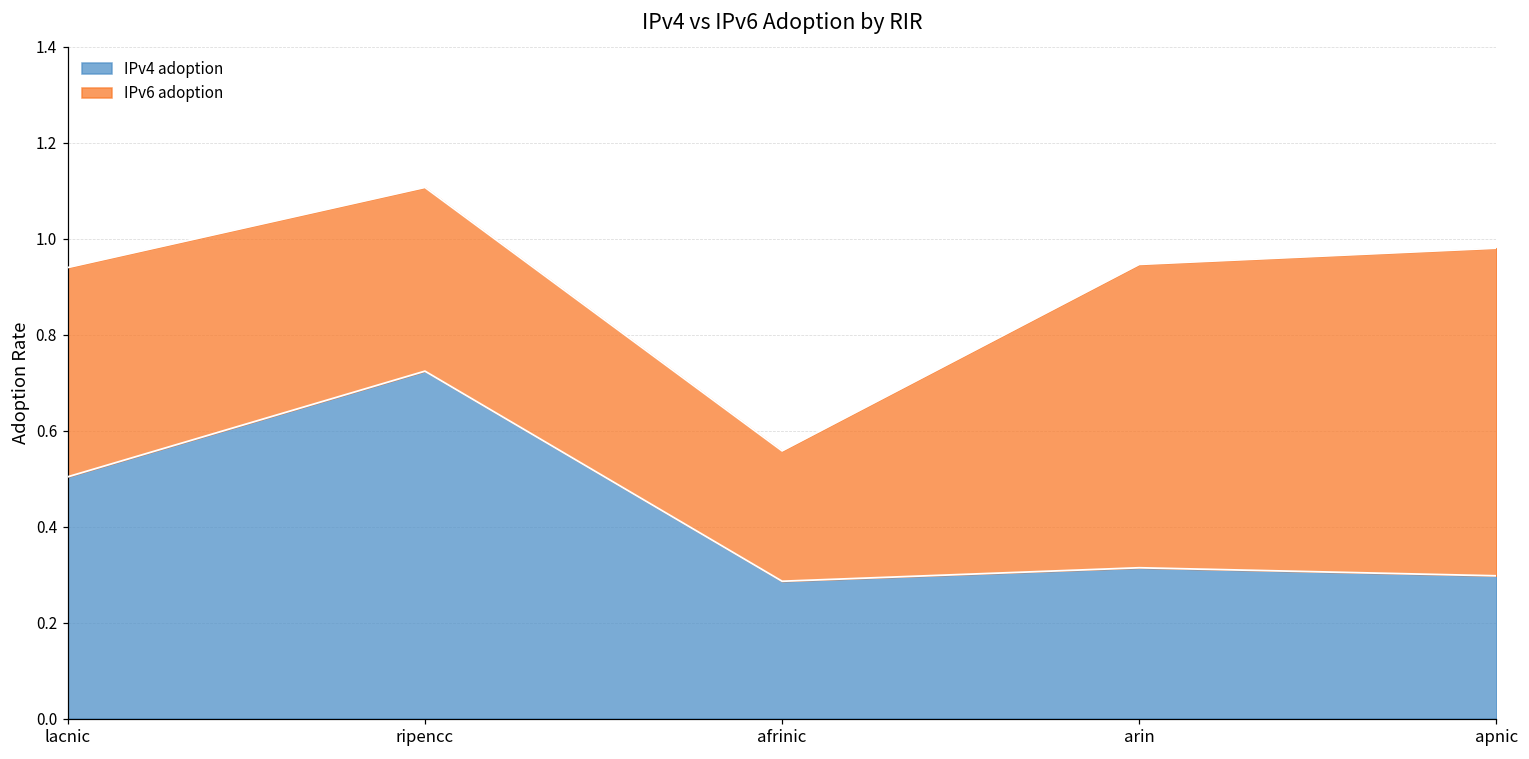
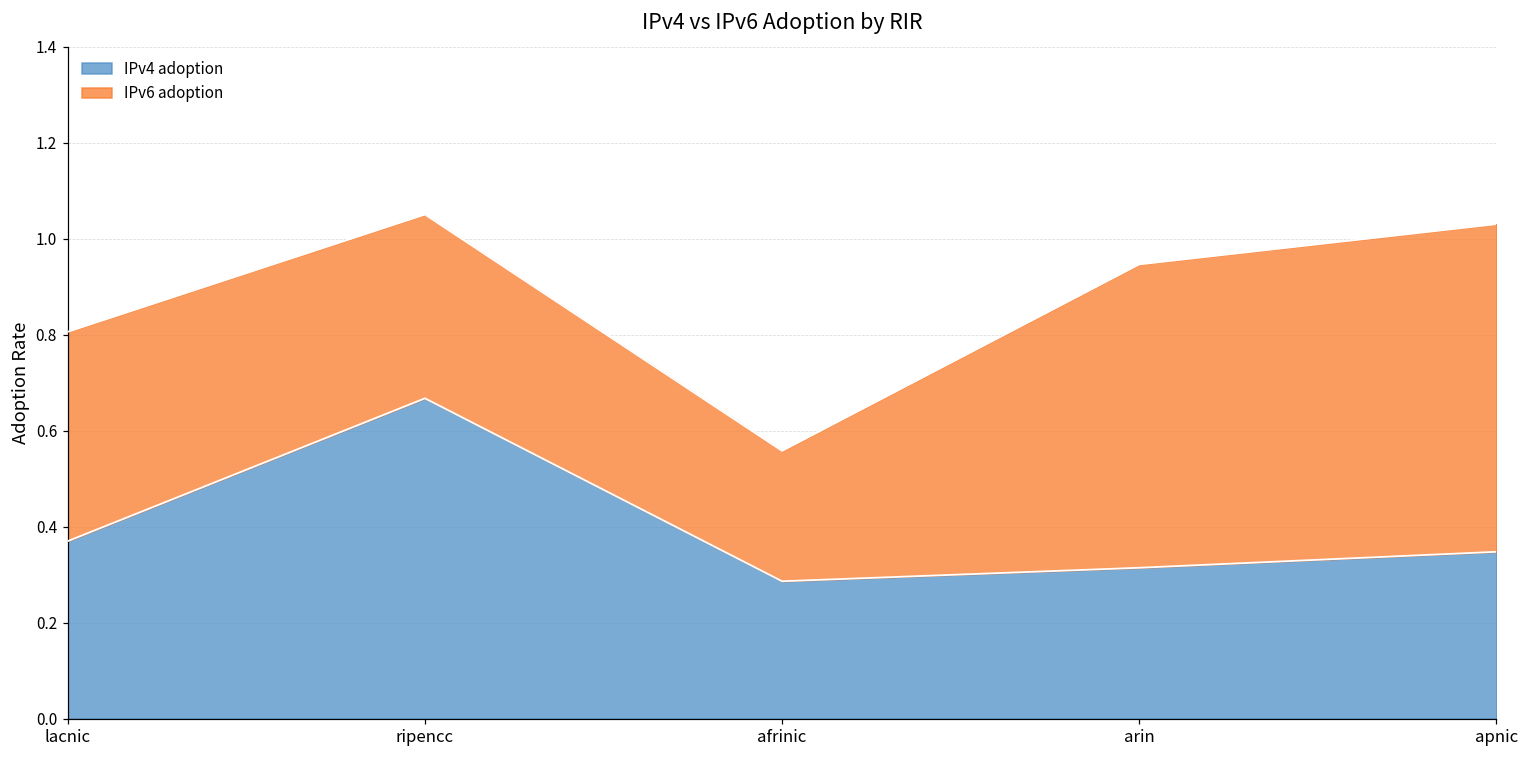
IPv4 adoption, lacnic: 0.50 -> 0.37
IPv4 adoption, ripencc: 0.72 -> 0.67
IPv4 adoption, apnic: 0.30 -> 0.35
